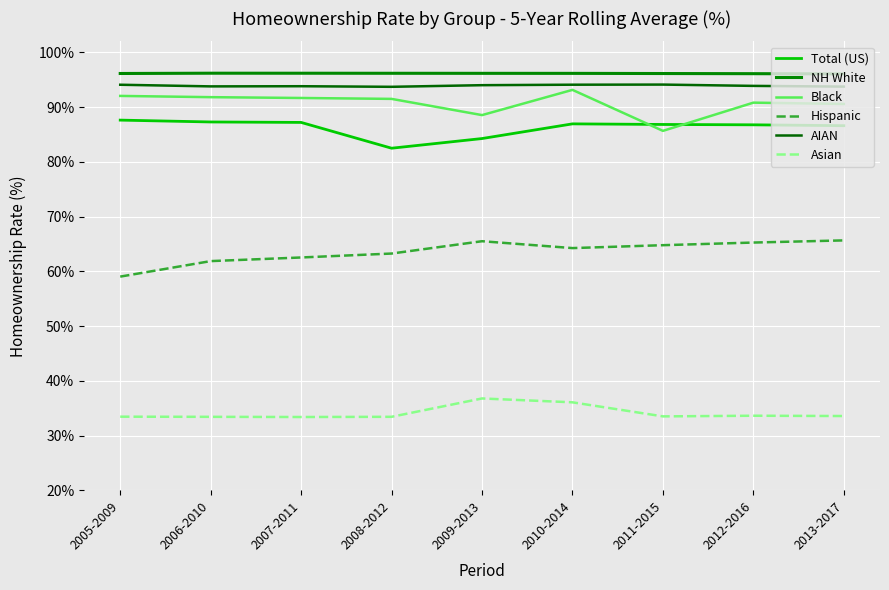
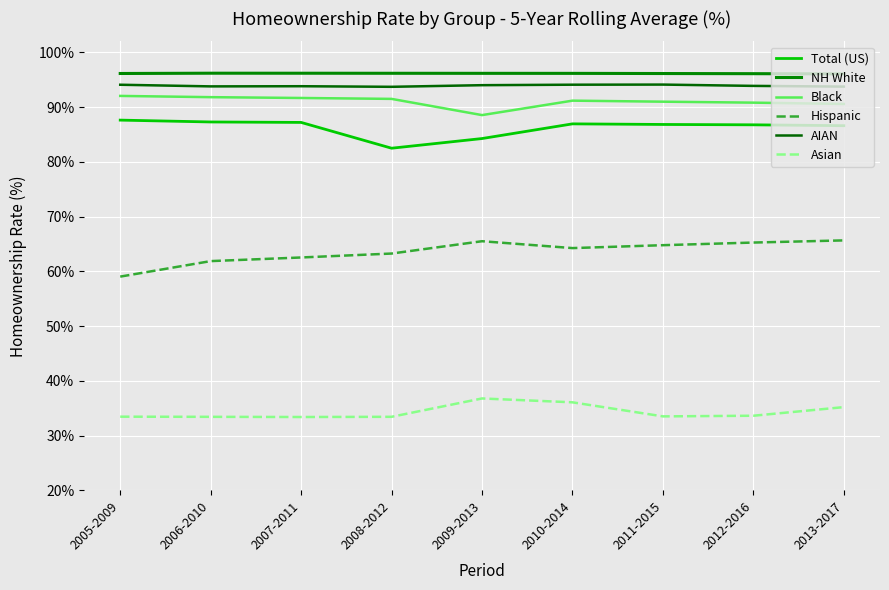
Black, 2010-2014: 93% -> 91%
Black, 2011-2015: 86% -> 91%
Asian, 2013-2017: 34% -> 35%
